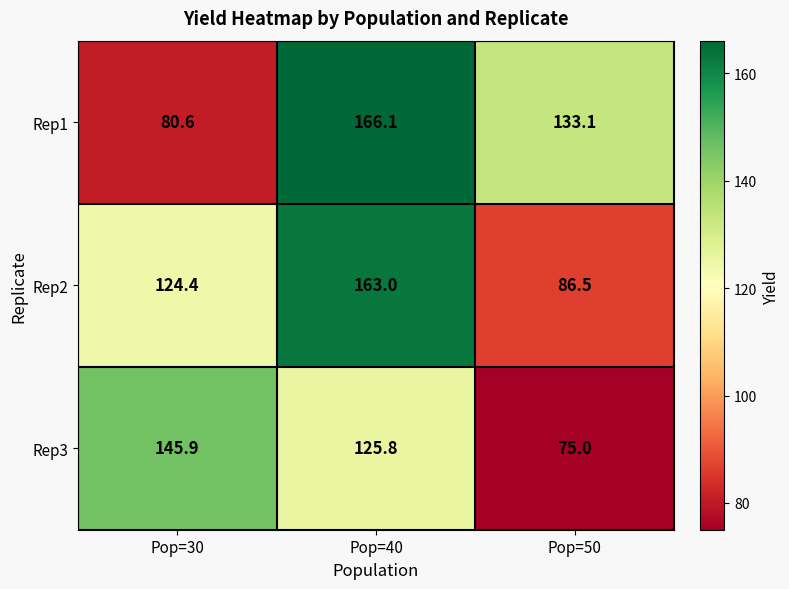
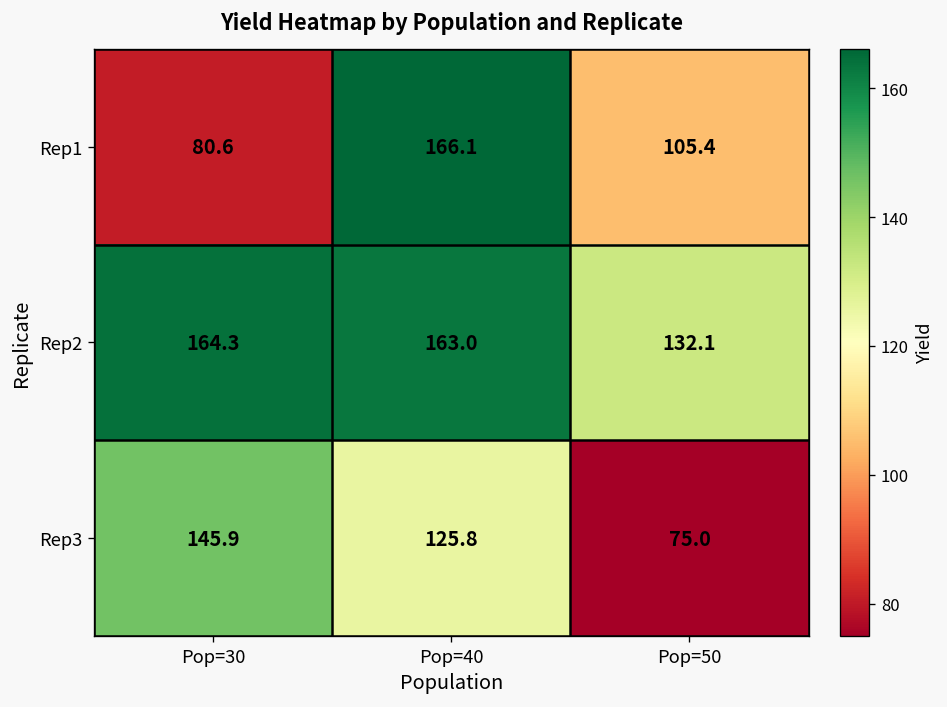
Rep1, Pop=50: 133.1 -> 105.4
Rep2, Pop=30: 124.4 -> 164.3
Rep2, Pop=50: 86.5 -> 132.1
